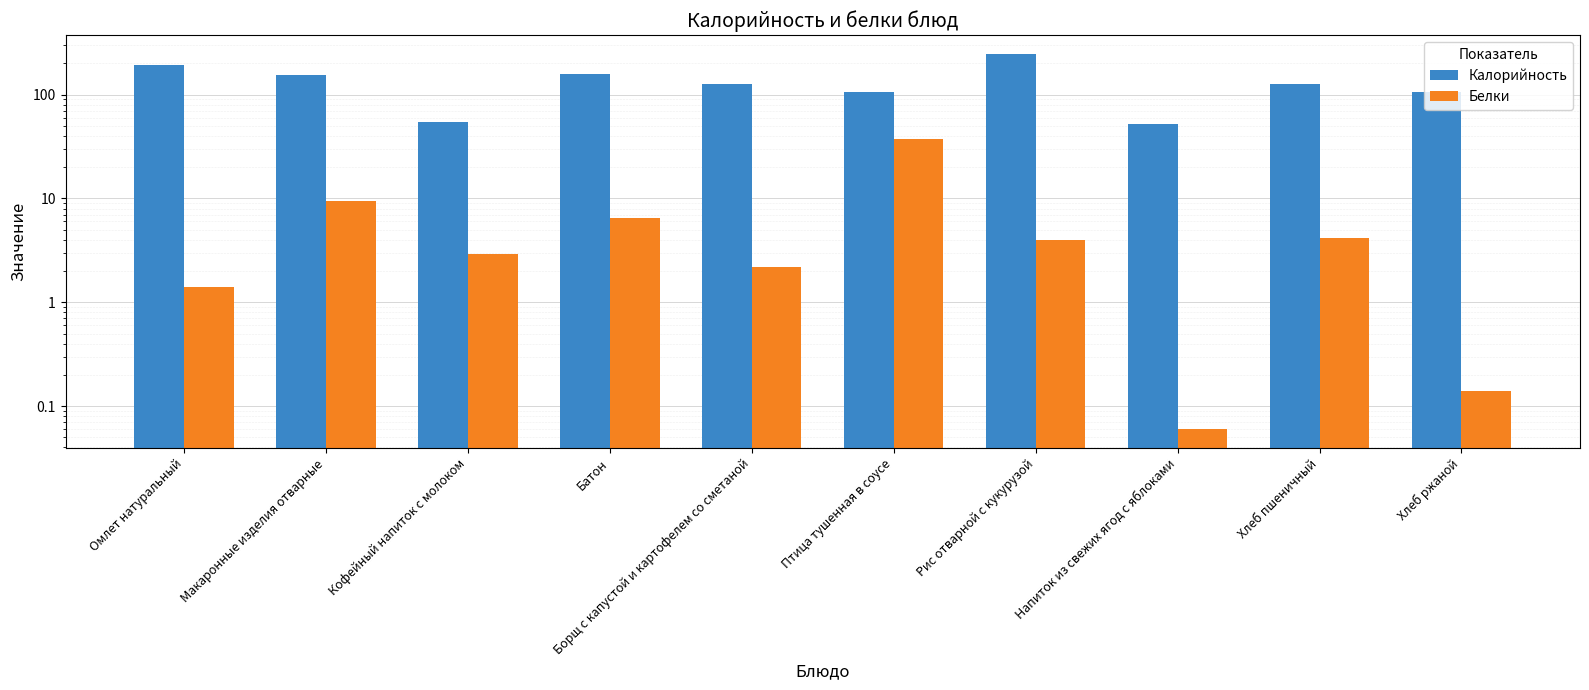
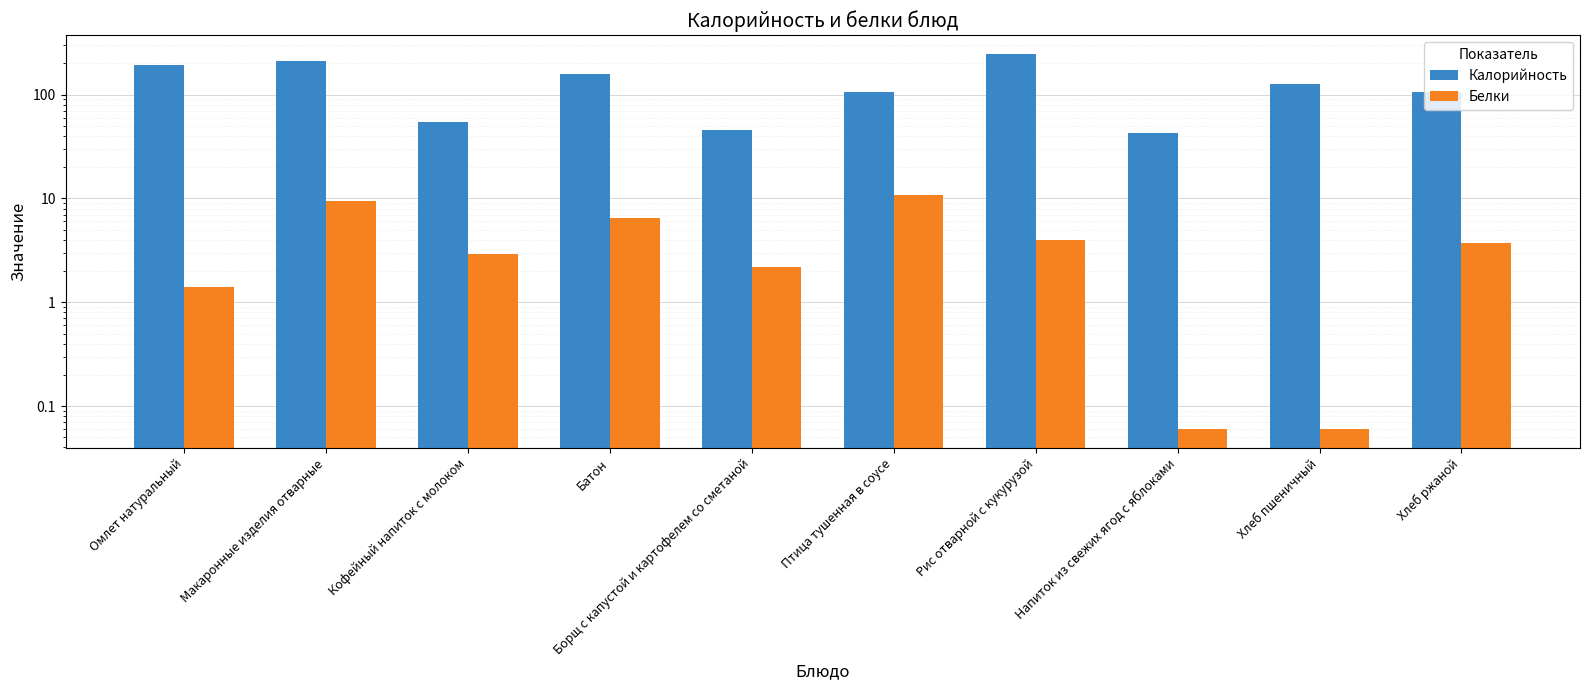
Калорийность, Макаронные изделия отварные: 160 -> 210
Калорийность, Борщ с капустой и картофелем со сметаной: 130 -> 50
Белки, Птица тушенная в соусе: 37 -> 11
Калорийность, Напиток из свежих ягод с яблоками: 50 -> 43
Белки, Хлеб пшеничный: 4.2 -> 0.06
Белки, Хлеб ржаной: 0.14 -> 3.8
